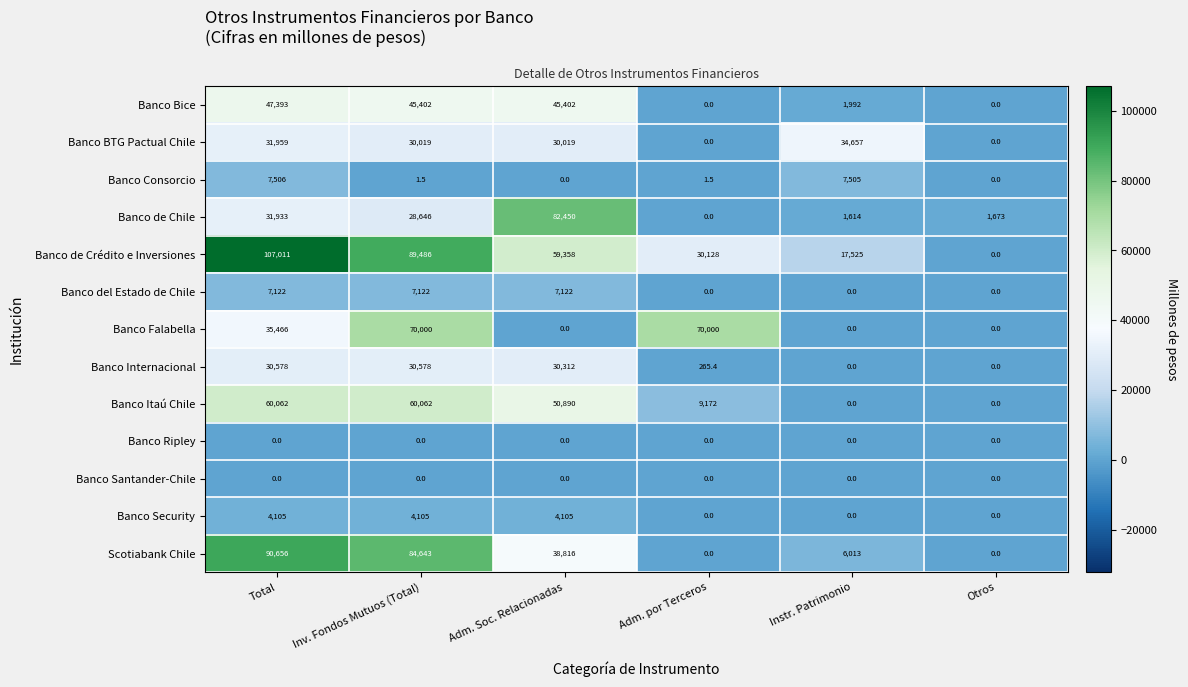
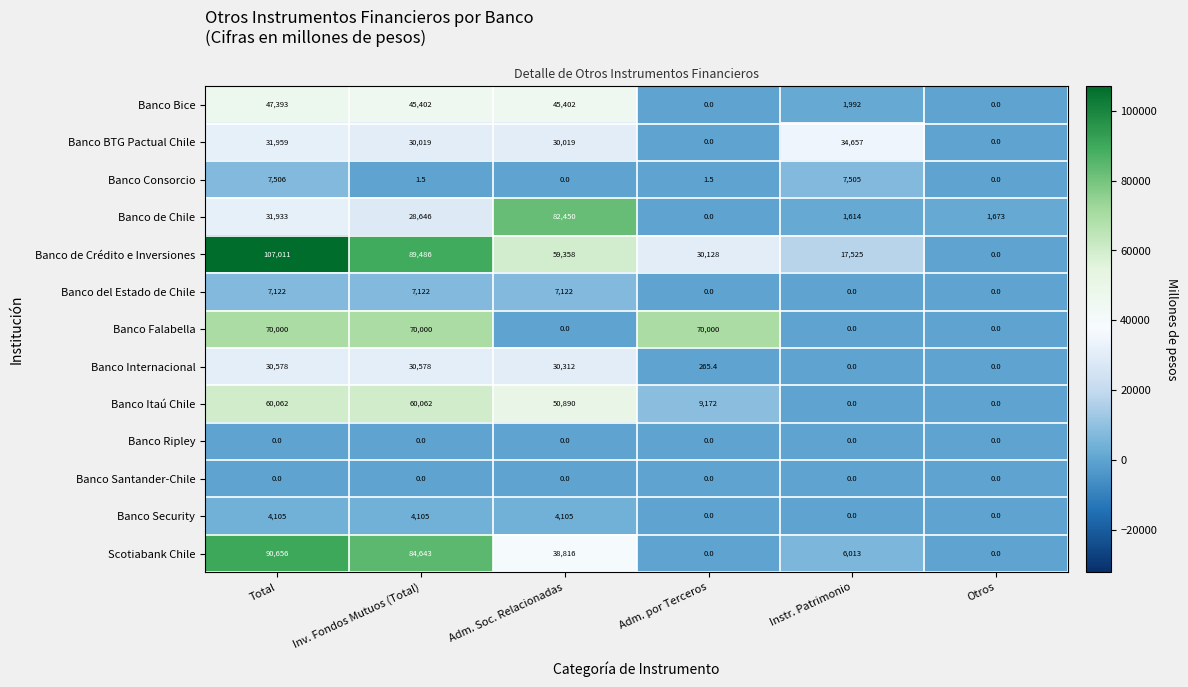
Banco Falabella, Total: 35,466 -> 70,000
